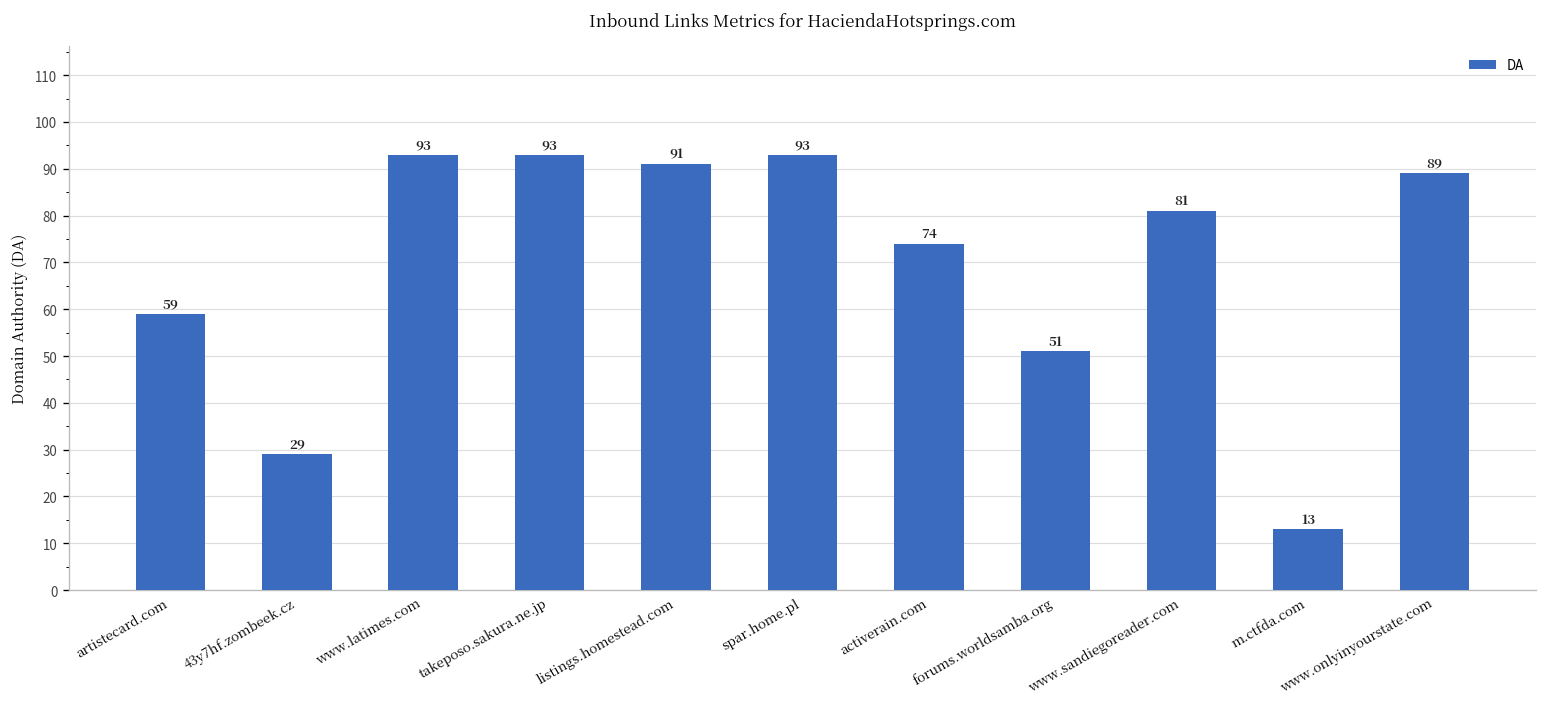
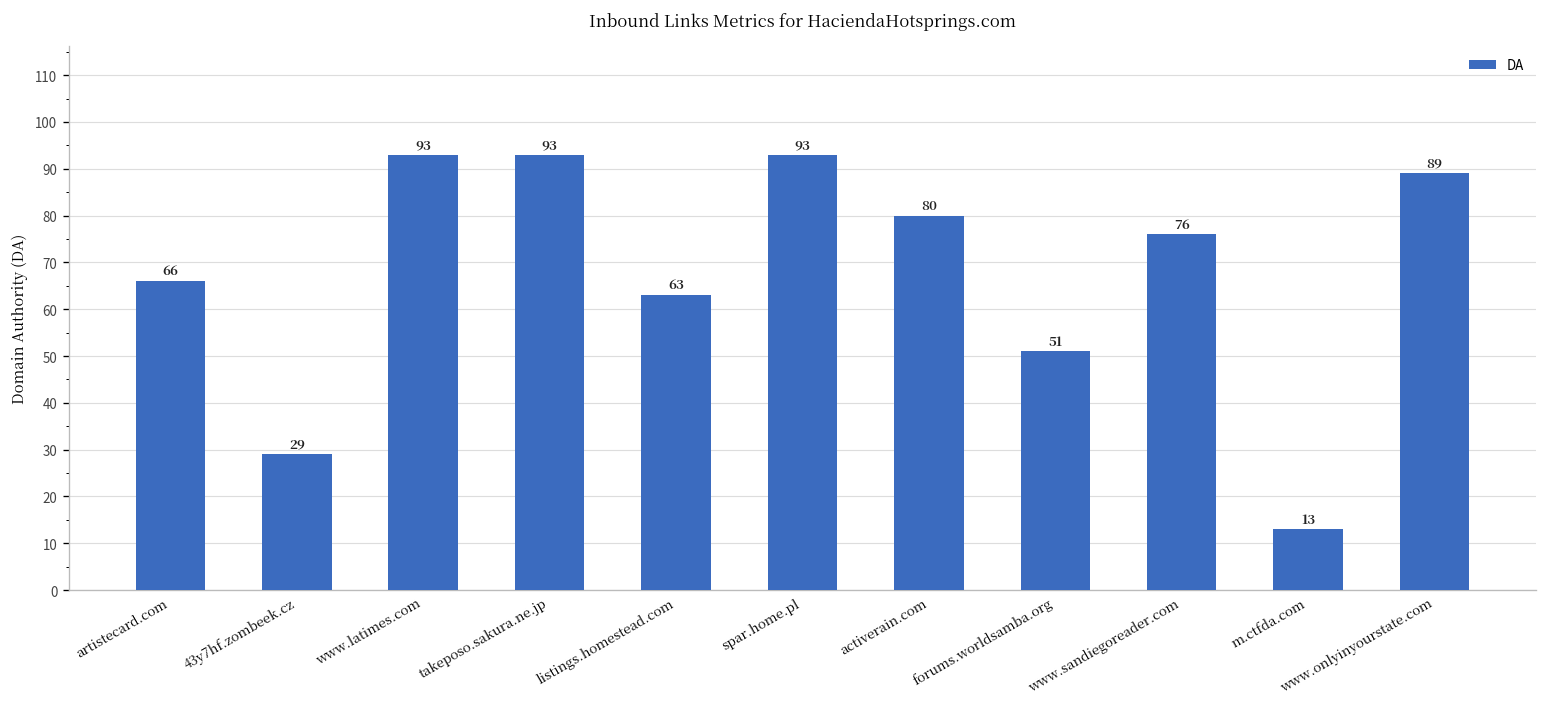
artistecard.com: 59 -> 66
listings.homestead.com: 91 -> 63
activerain.com: 74 -> 80
www.sandiegoreader.com: 81 -> 76
